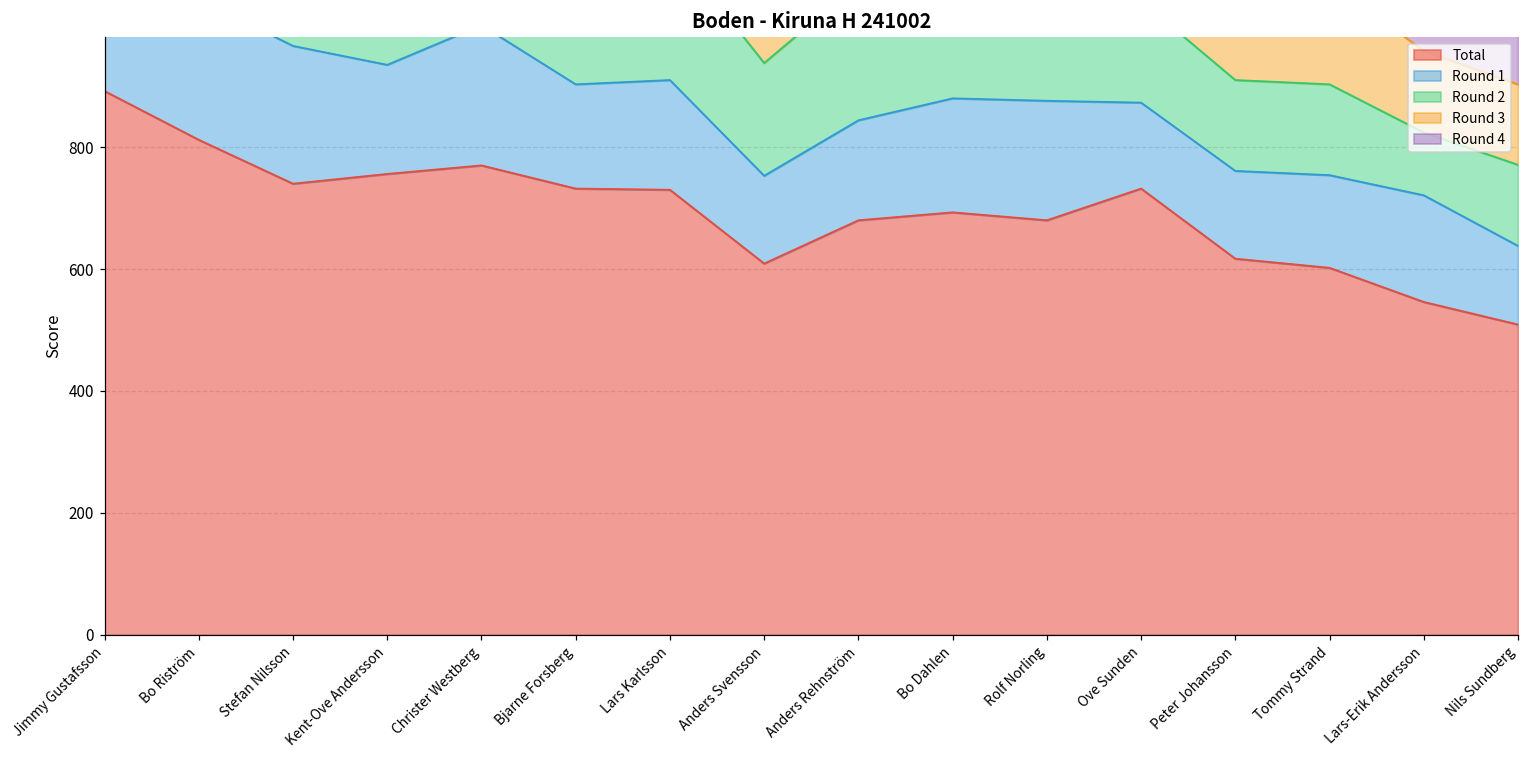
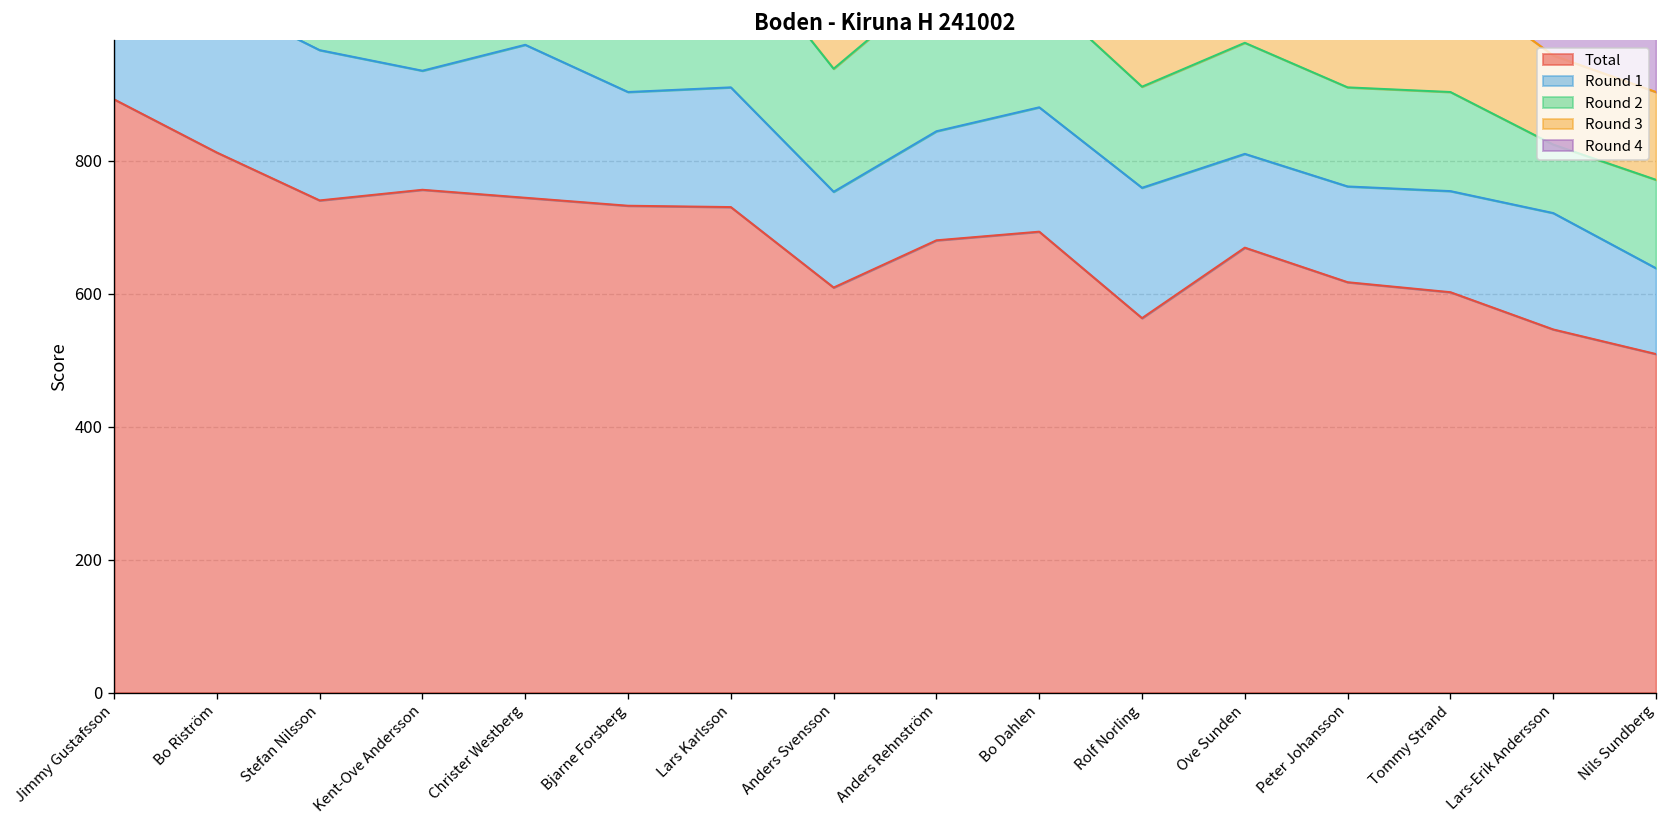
Total, Christer Westberg: 770 -> 740
Total, Rolf Norling: 680 -> 560
Total, Ove Sunden: 730 -> 670
